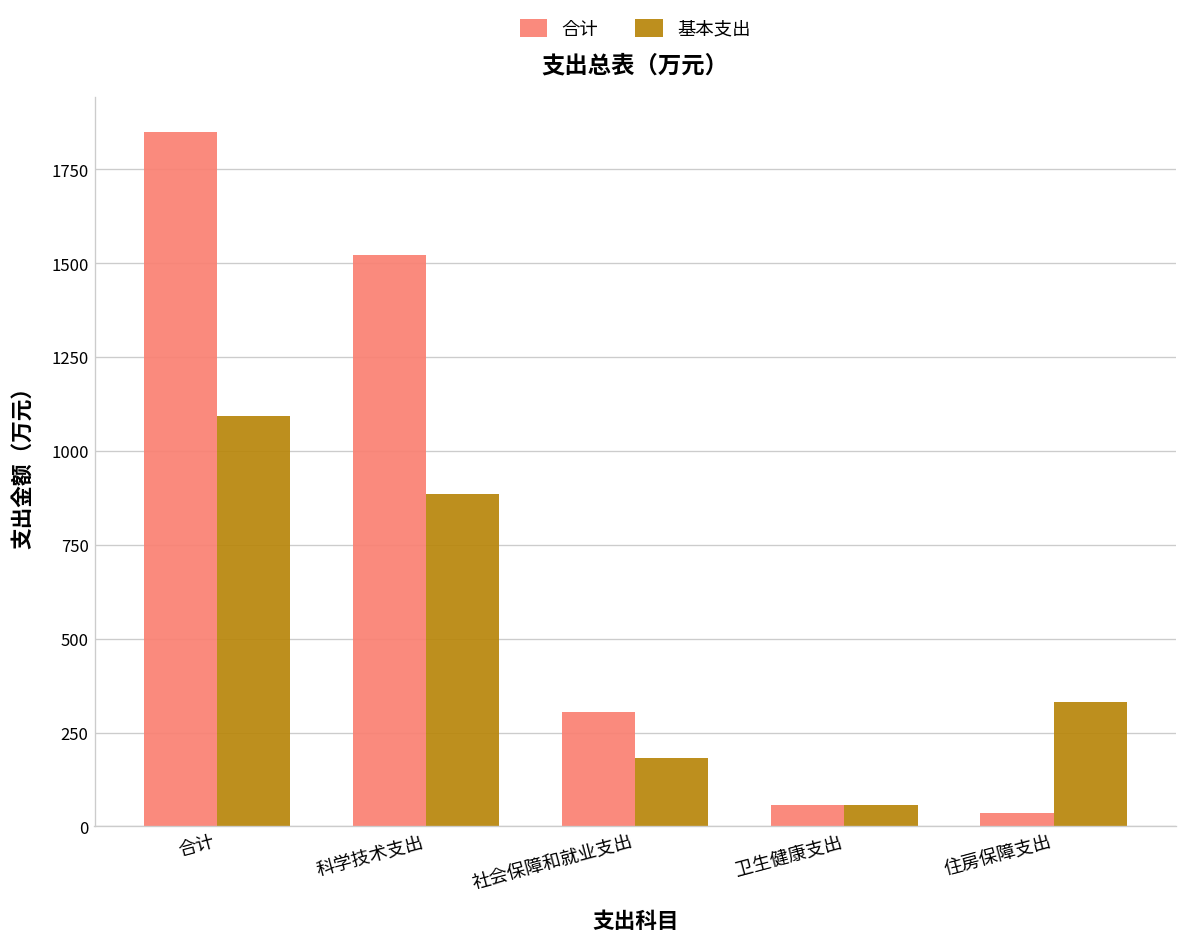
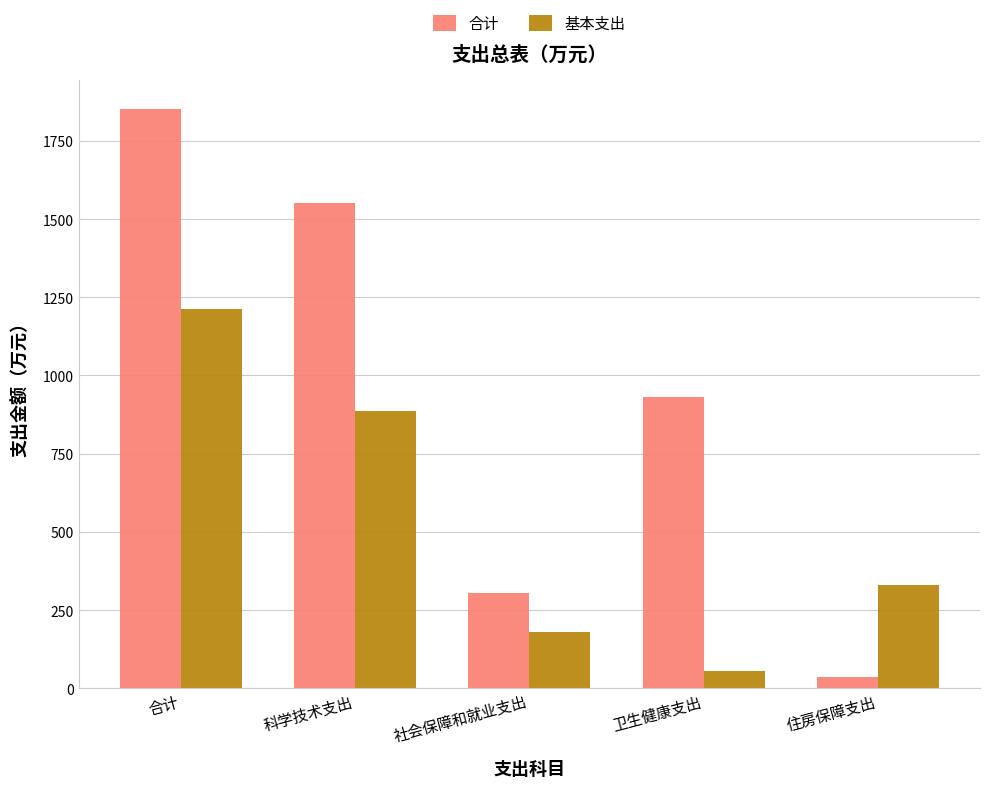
基本支出, 合计: 1090 -> 1210
合计, 科学技术支出: 1520 -> 1550
合计, 卫生健康支出: 60 -> 930
